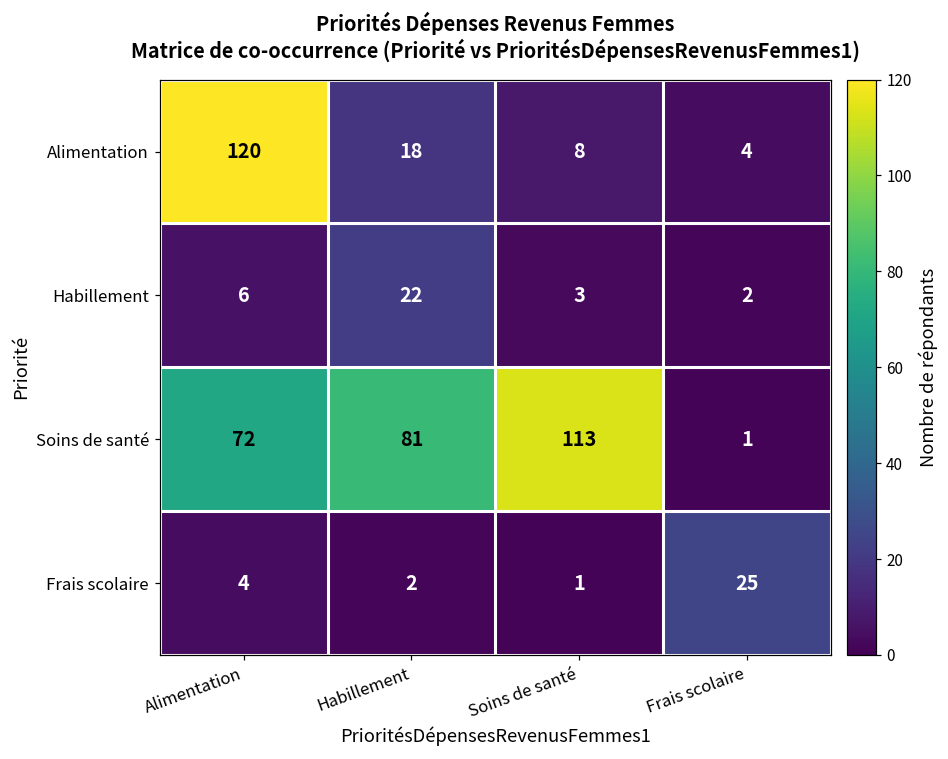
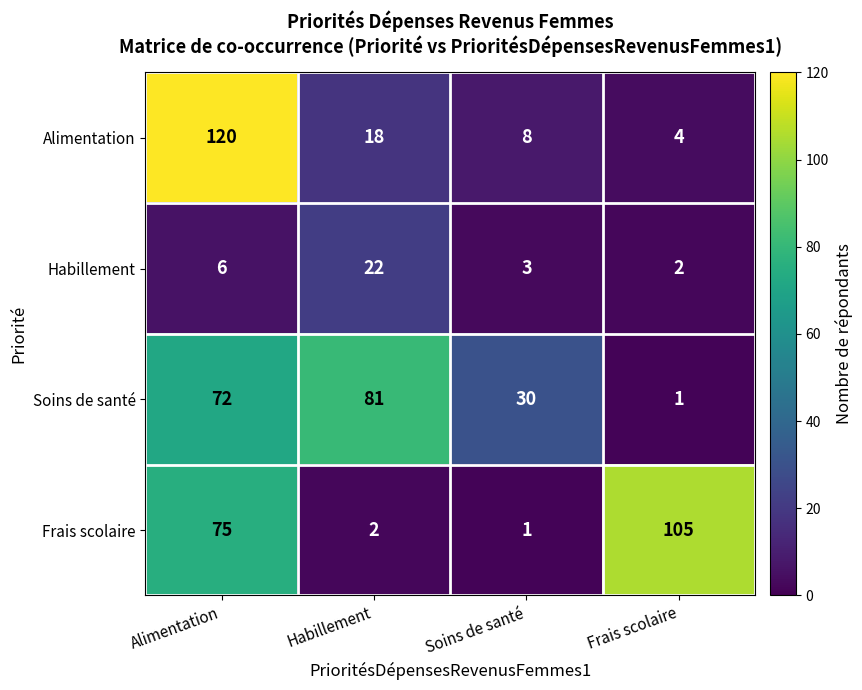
Soins de santé, Soins de santé: 113 -> 30
Frais scolaire, Alimentation: 4 -> 75
Frais scolaire, Frais scolaire: 25 -> 105
